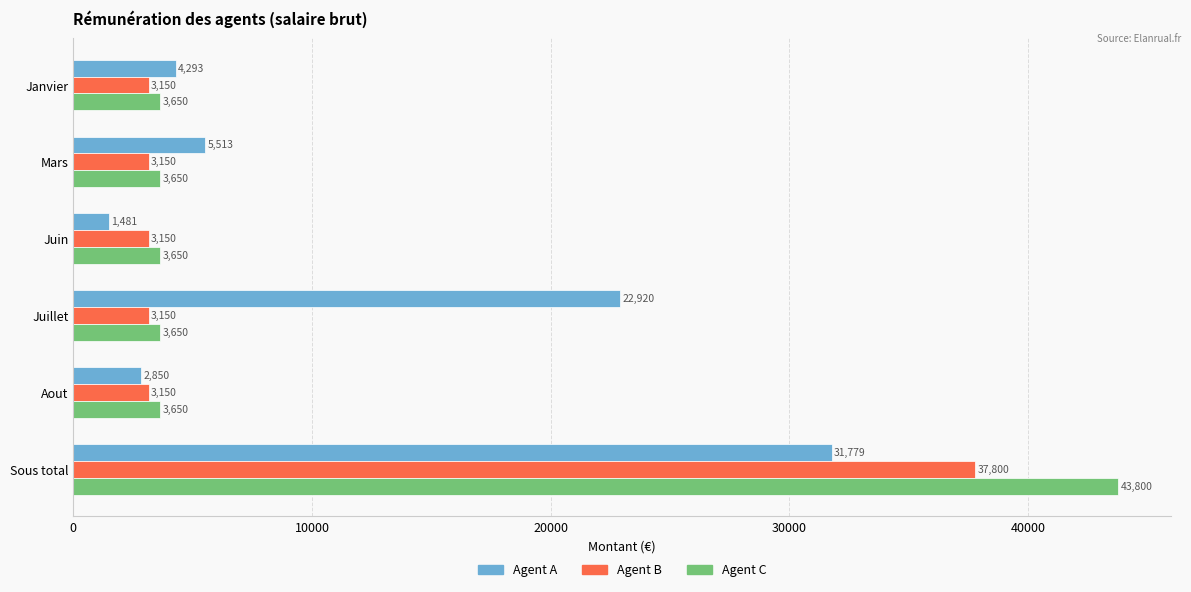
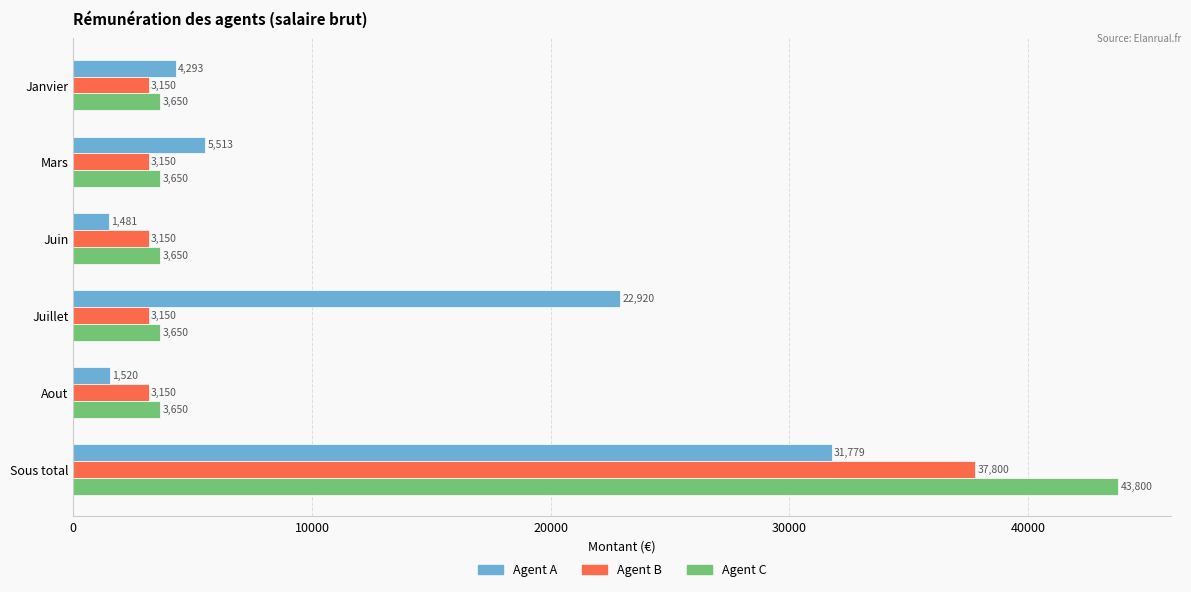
Agent A, Aout: 2,850 -> 1,520
